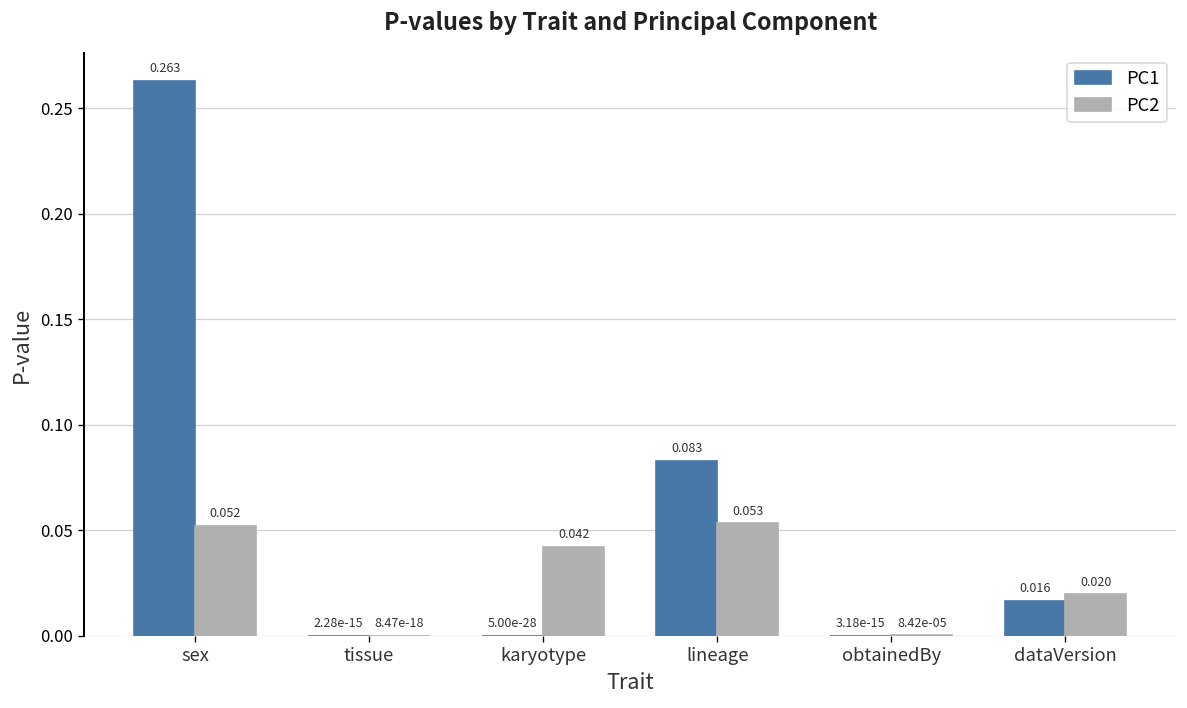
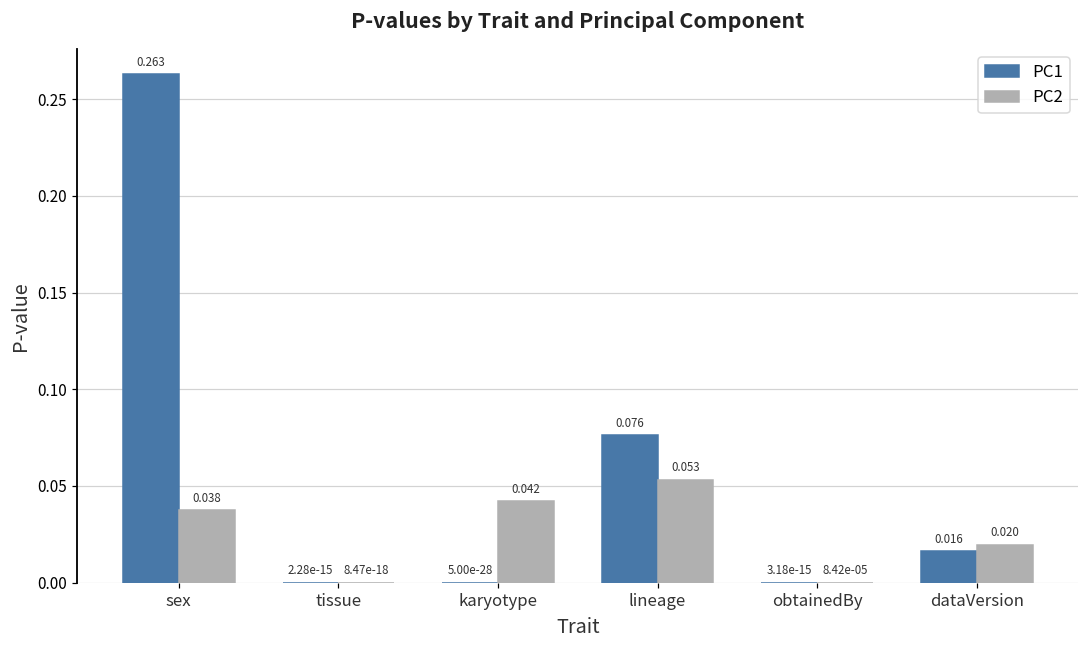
PC2, sex: 0.052 -> 0.038
PC1, lineage: 0.083 -> 0.076
